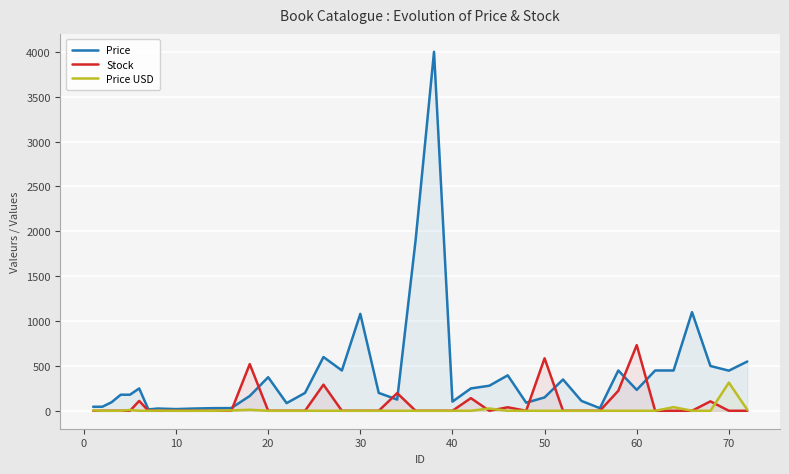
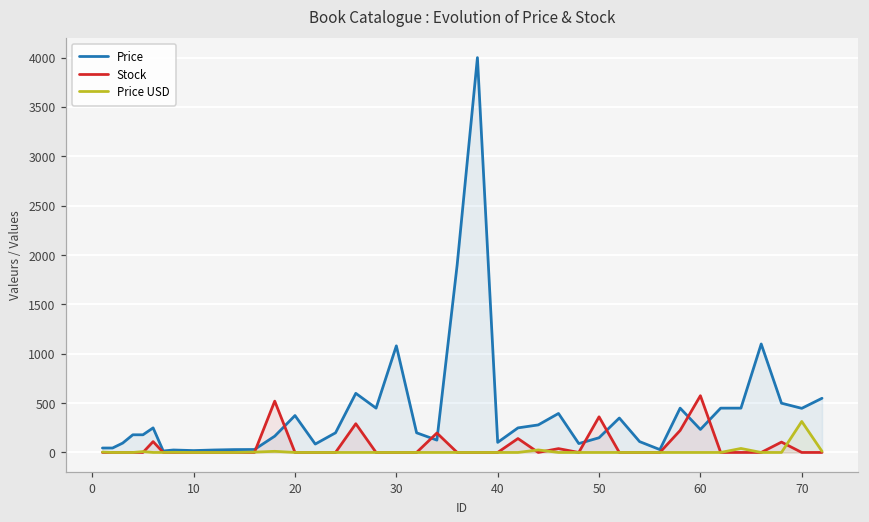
Stock, 50: 600 -> 400
Stock, 60: 700 -> 600
